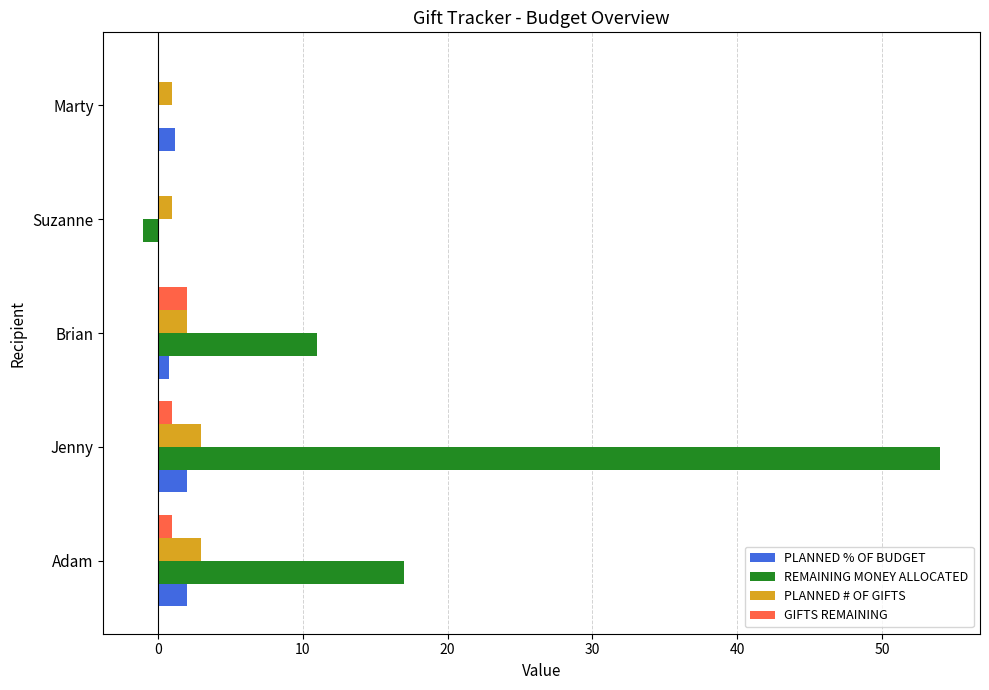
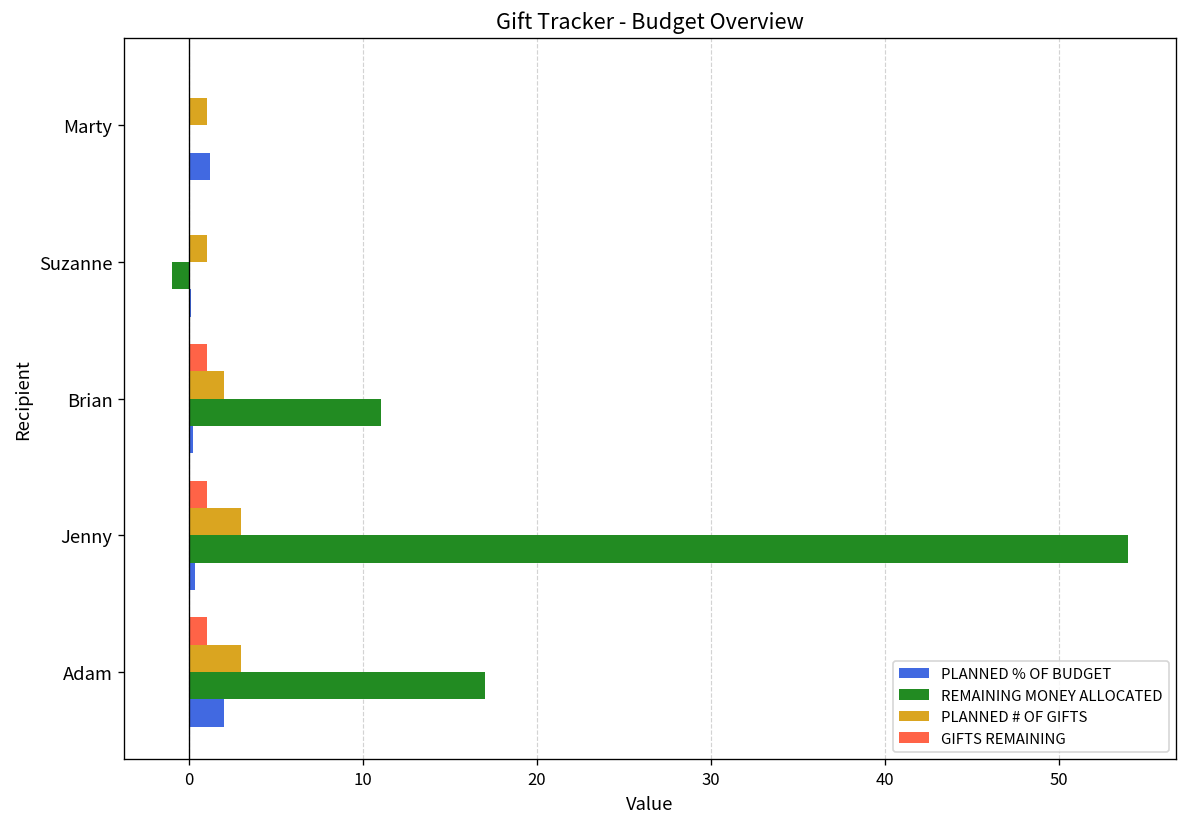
GIFTS REMAINING, Brian: 2 -> 1
PLANNED % OF BUDGET, Brian: 0.8 -> 0.2
PLANNED % OF BUDGET, Jenny: 2.0 -> 0.3
